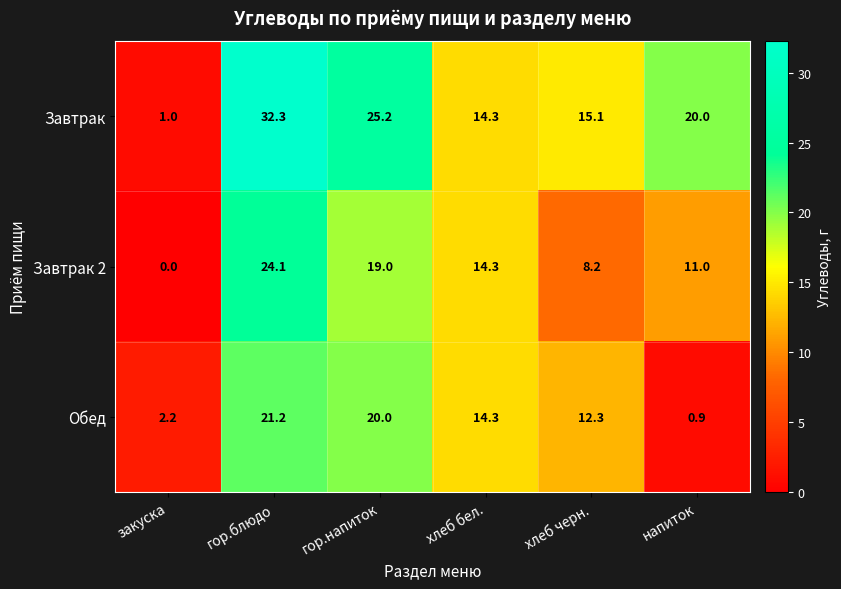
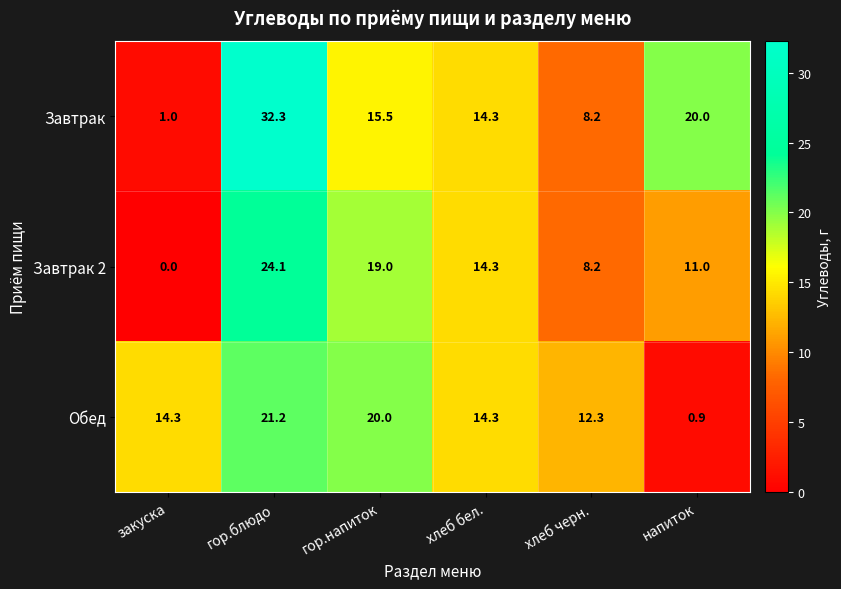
Завтрак, гор.напиток: 25.2 -> 15.5
Завтрак, хлеб черн.: 15.1 -> 8.2
Обед, закуска: 2.2 -> 14.3
